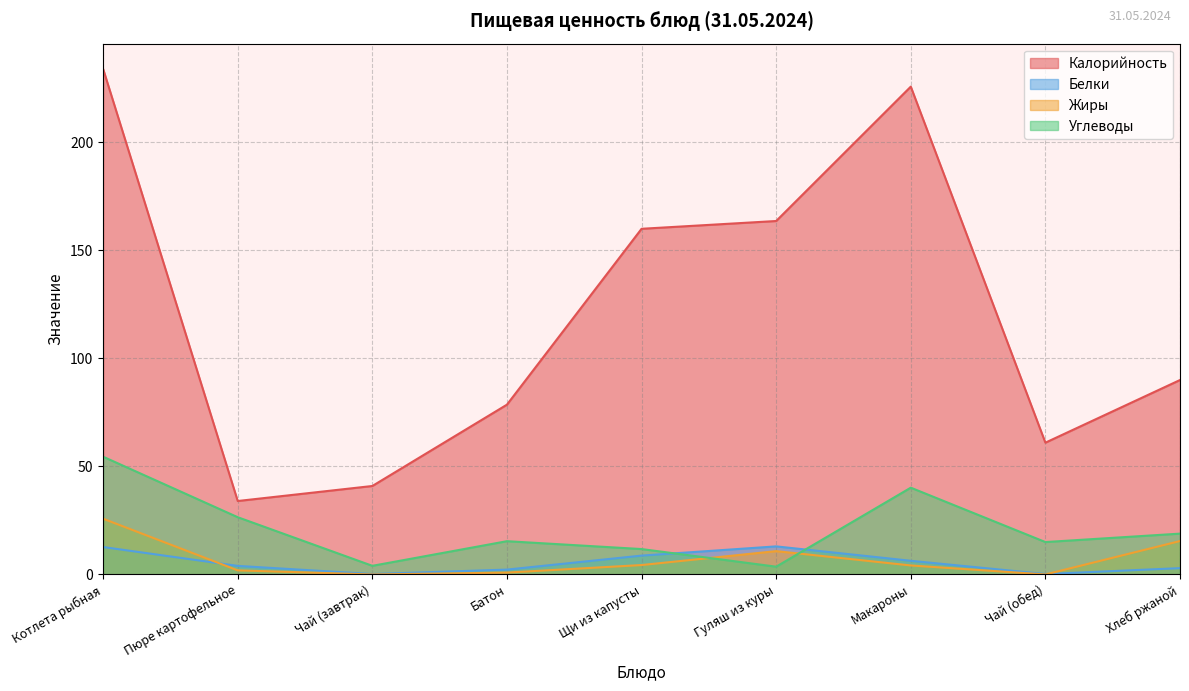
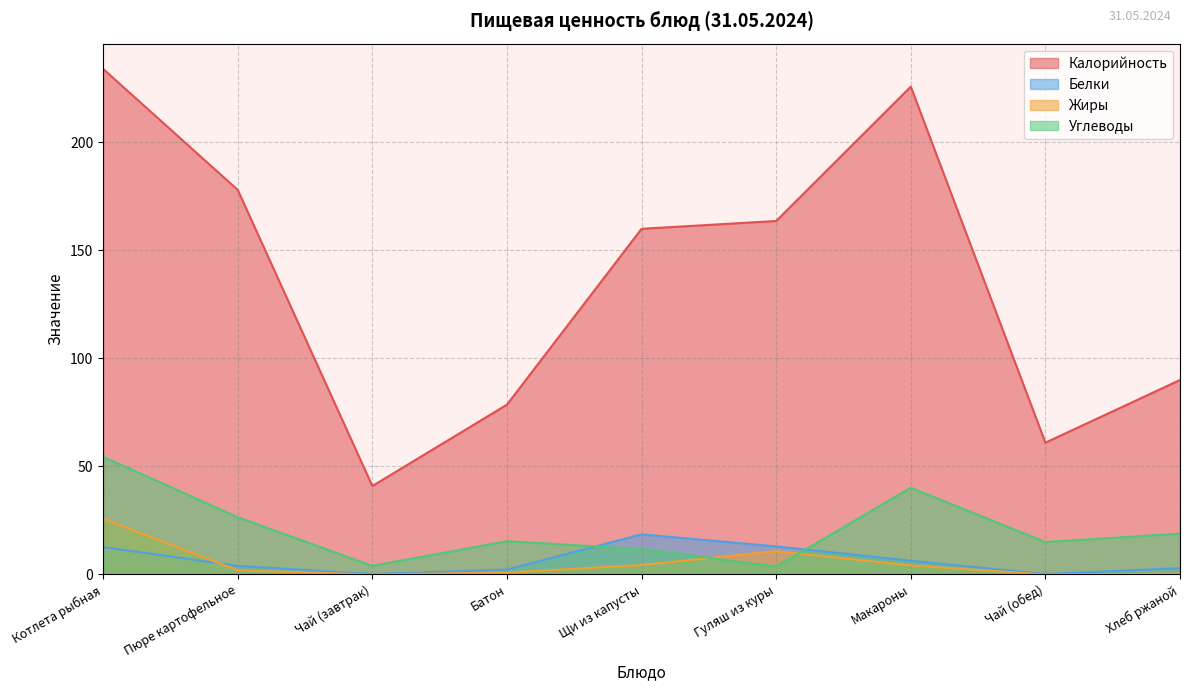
Калорийность, Пюре картофельное: 34 -> 178
Белки, Щи из капусты: 9 -> 19
Жиры, Хлеб ржаной: 15 -> 0
